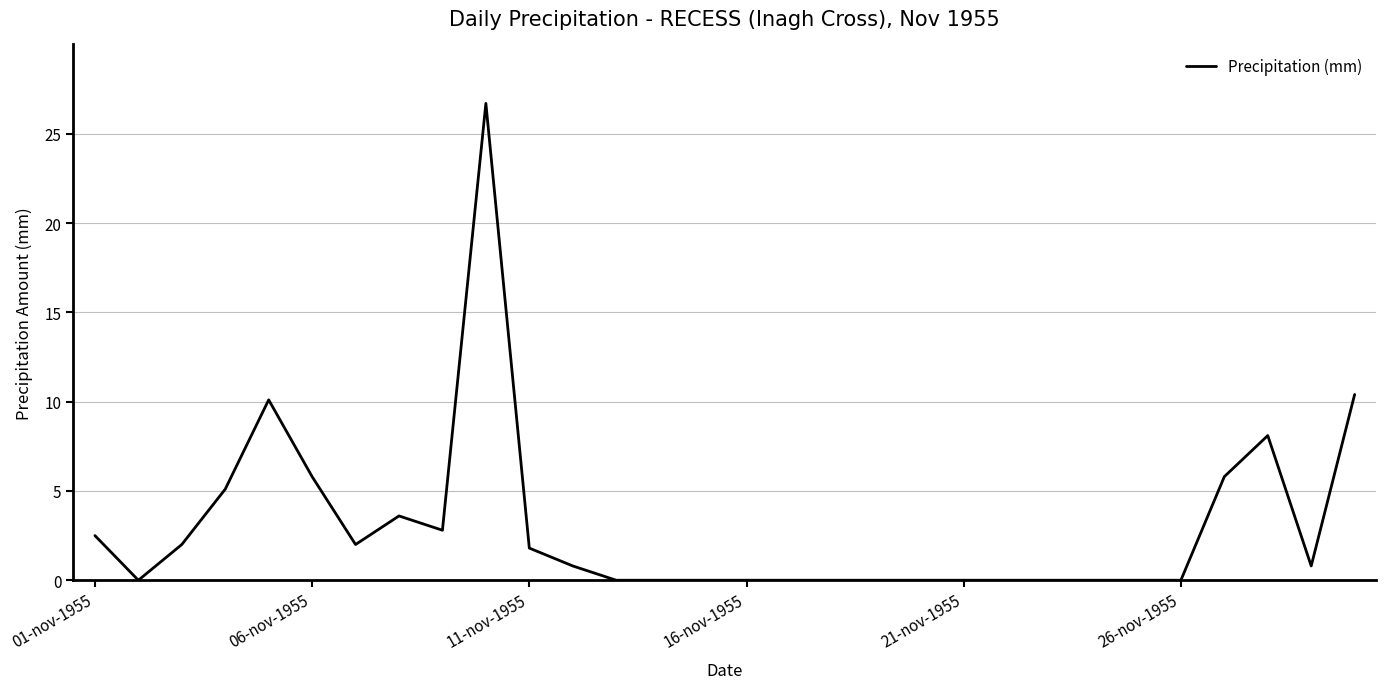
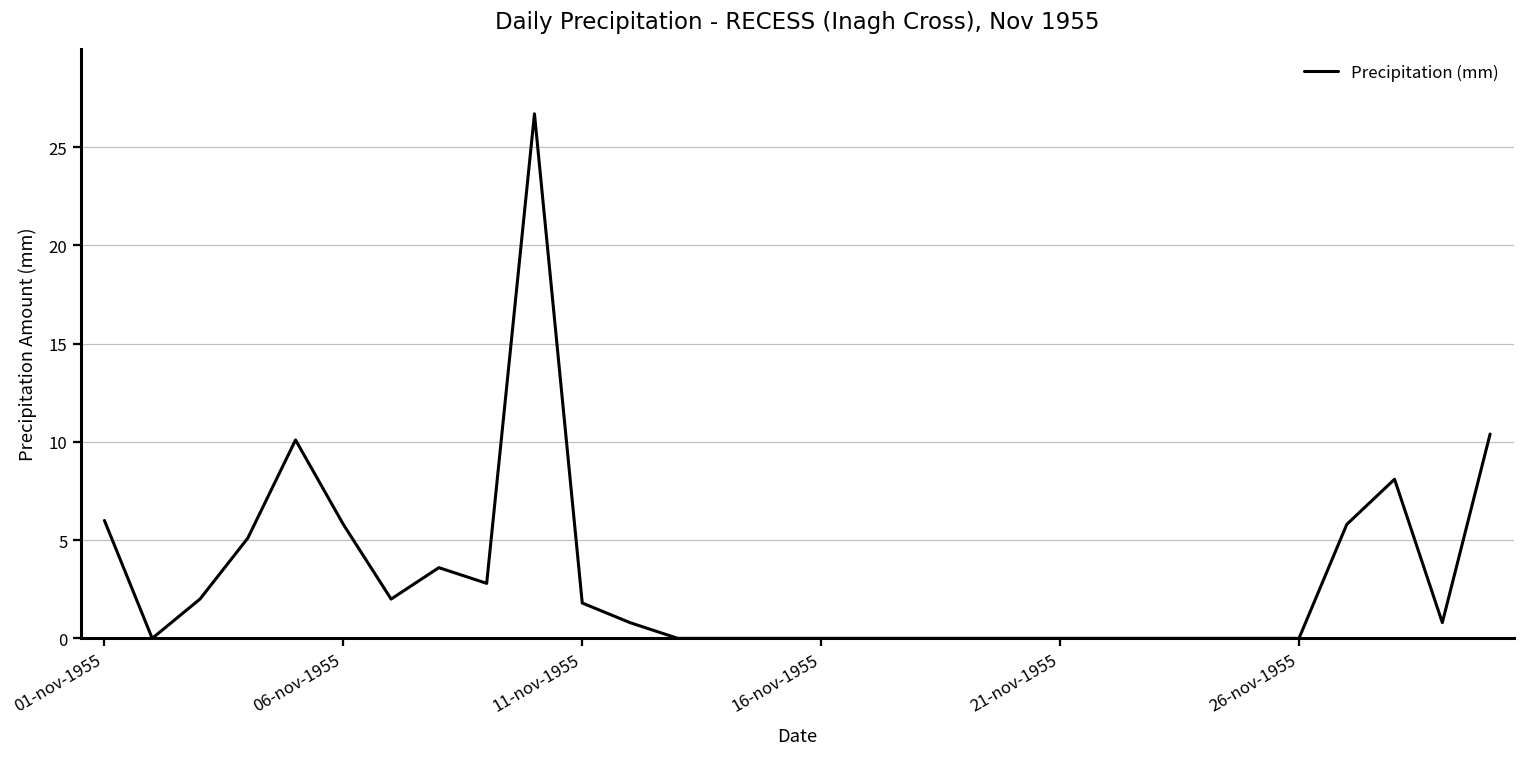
01-nov-1955: 2.5 -> 6.0
